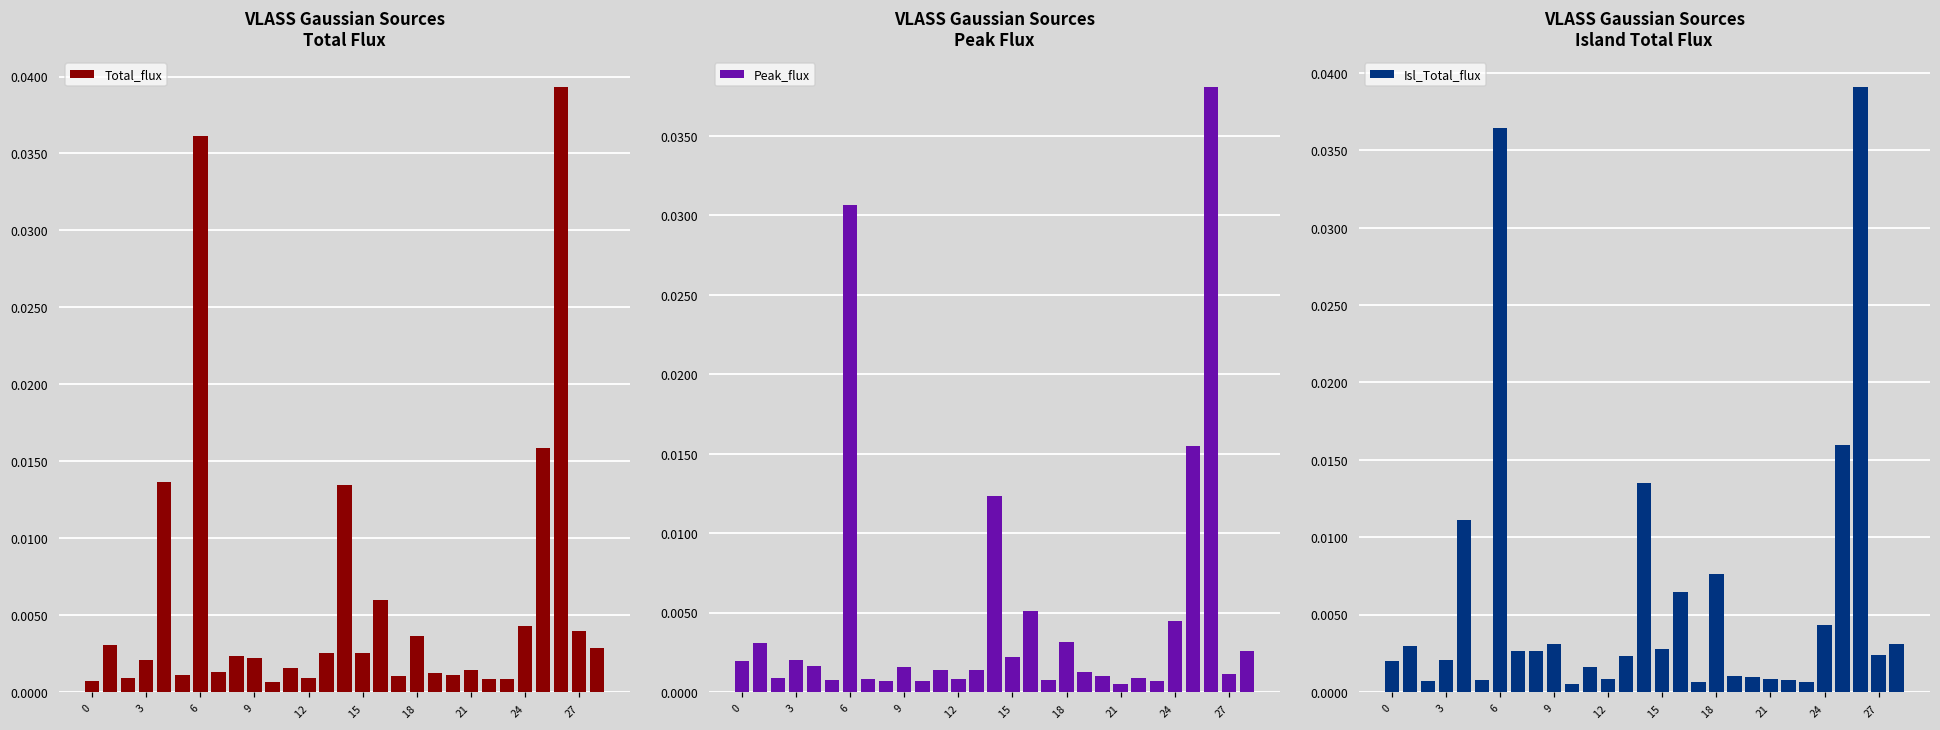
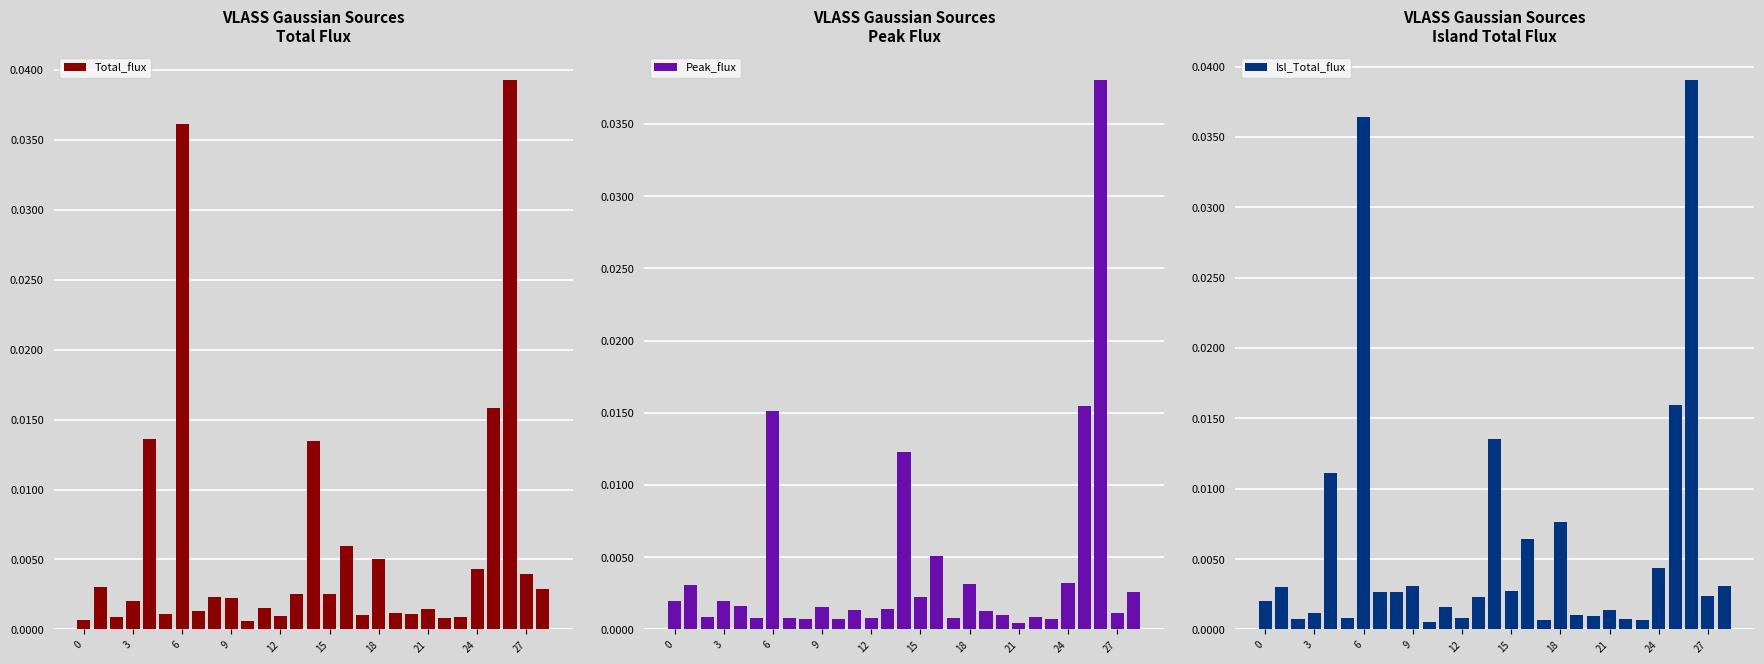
VLASS Gaussian Sources Total Flux, 18: 0.0037 -> 0.0050
VLASS Gaussian Sources Peak Flux, 6: 0.0307 -> 0.0151
VLASS Gaussian Sources Peak Flux, 24: 0.0045 -> 0.0032
VLASS Gaussian Sources Island Total Flux, 3: 0.0020 -> 0.0012
VLASS Gaussian Sources Island Total Flux, 21: 0.0008 -> 0.0014
